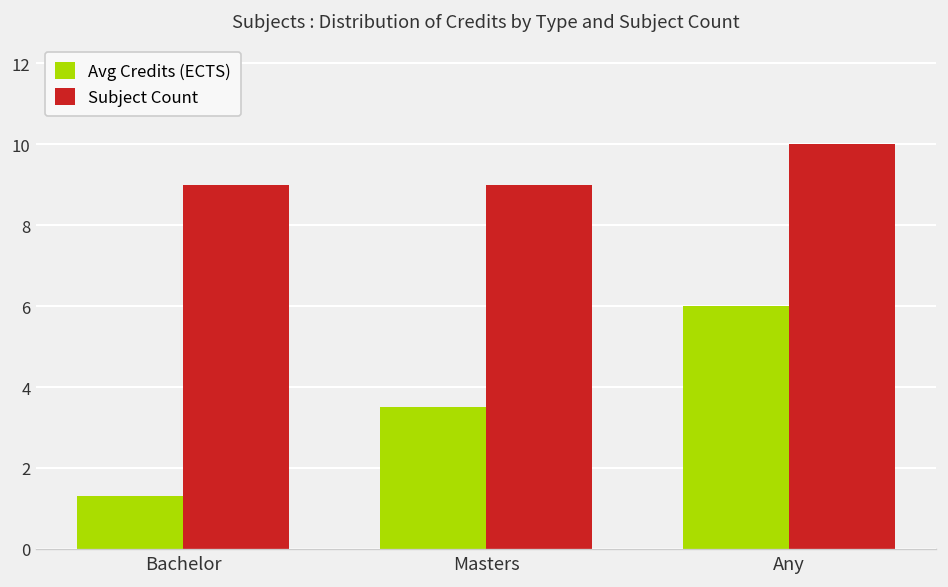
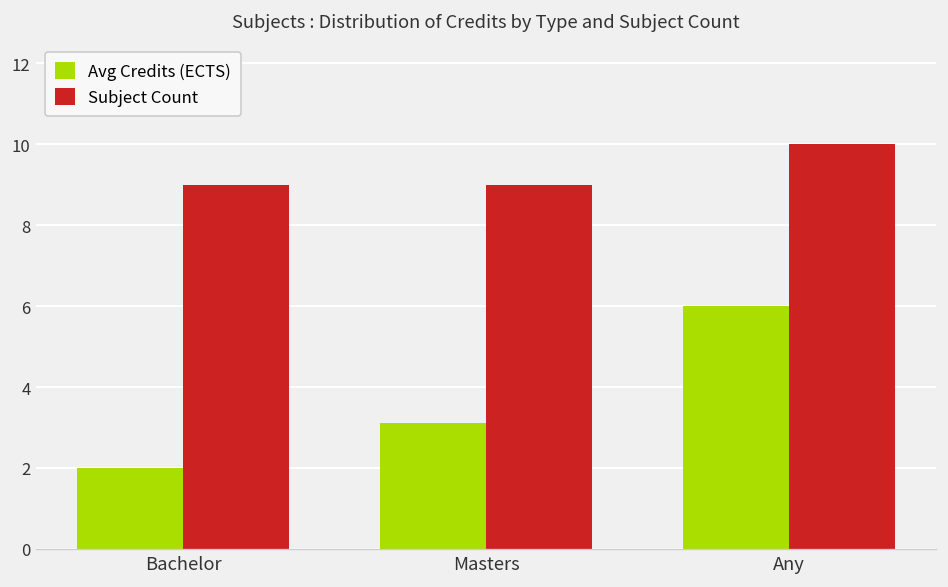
Avg Credits (ECTS), Bachelor: 1.3 -> 2.0
Avg Credits (ECTS), Masters: 3.5 -> 3.1
